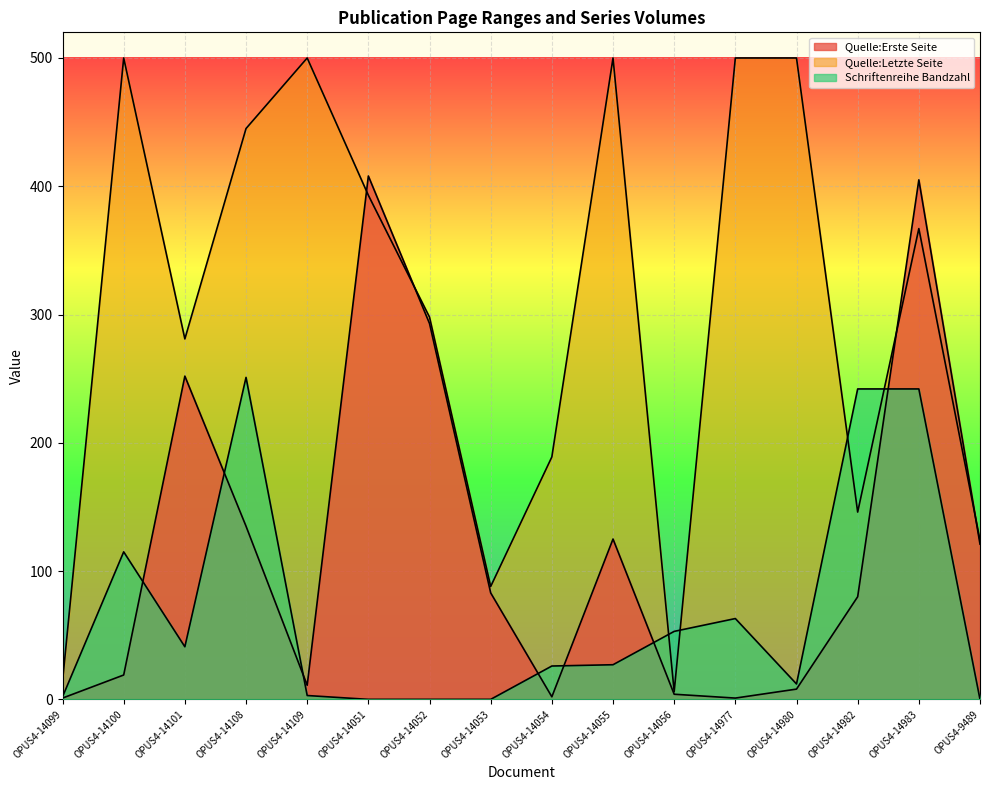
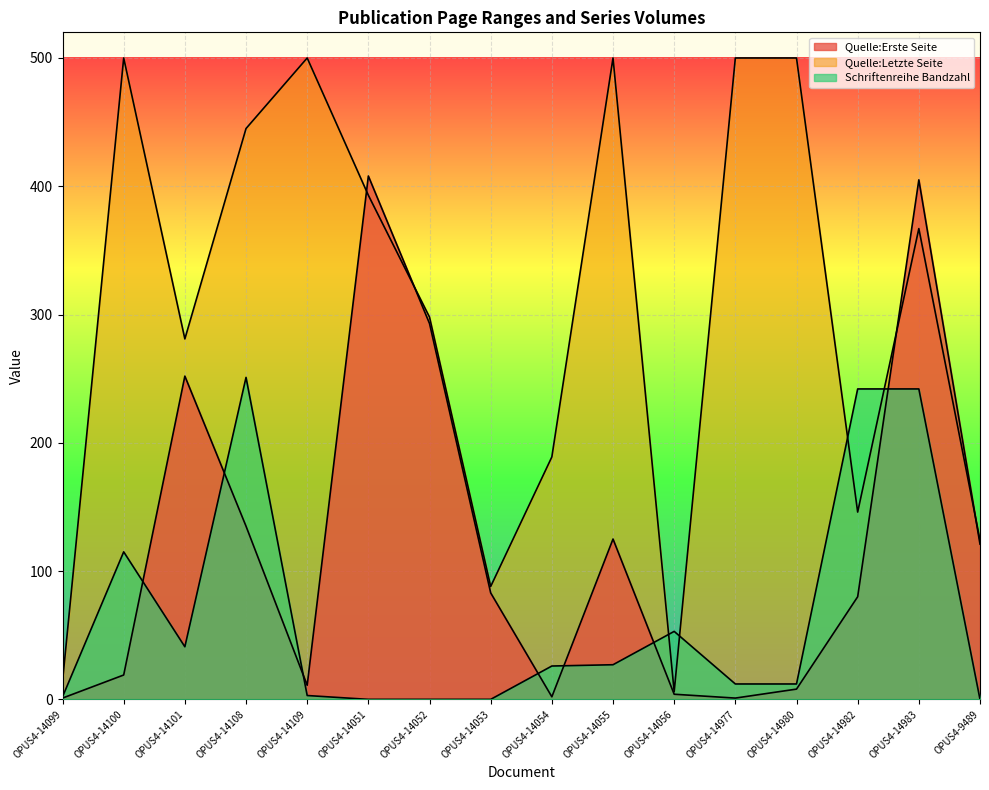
Schriftenreihe Bandzahl, OPUS4-14977: 63 -> 12
